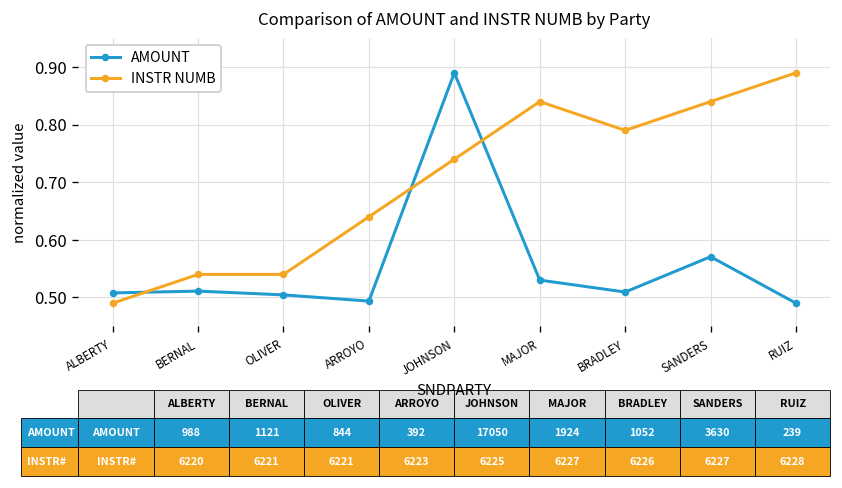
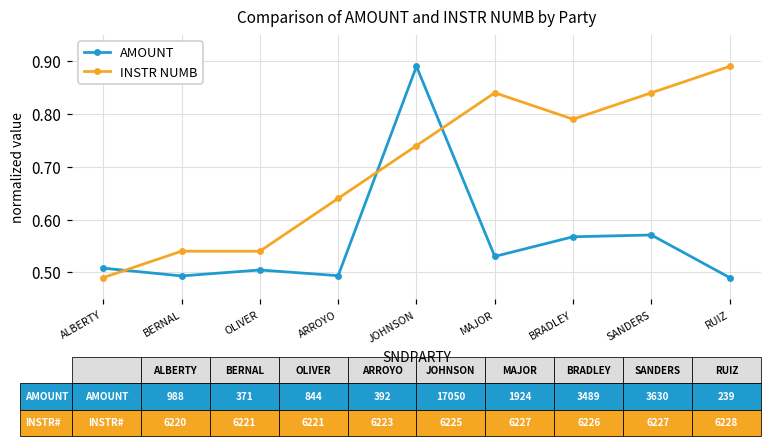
AMOUNT, BERNAL: 1121 -> 371
AMOUNT, BRADLEY: 1052 -> 3489
